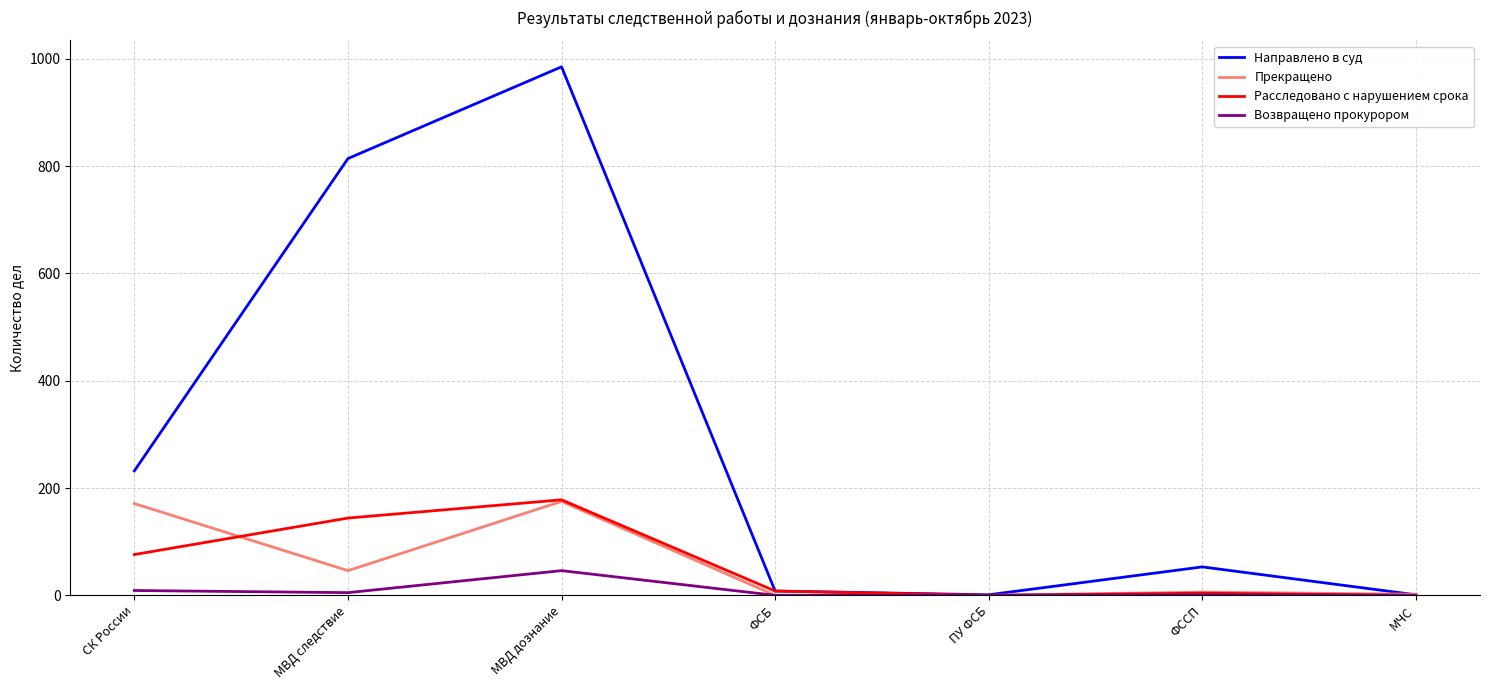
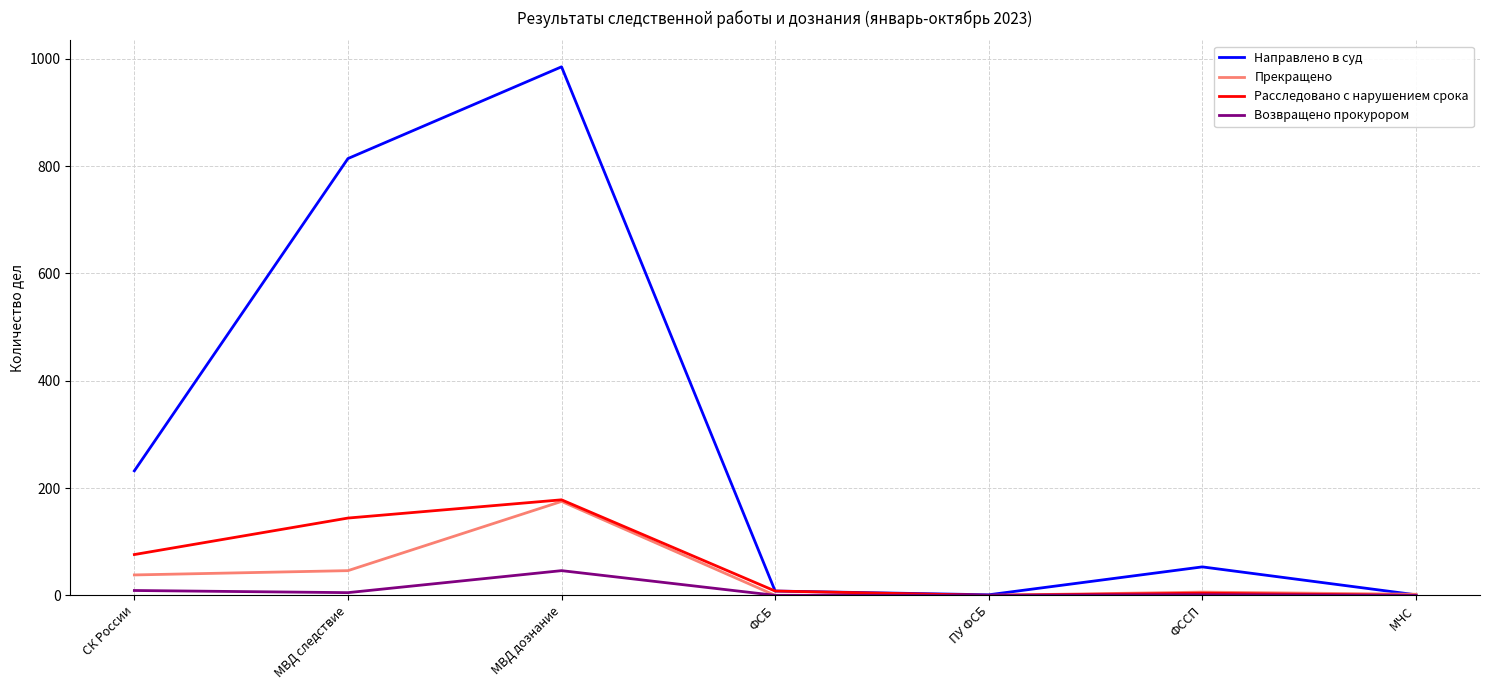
Прекращено, СК России: 170 -> 40
